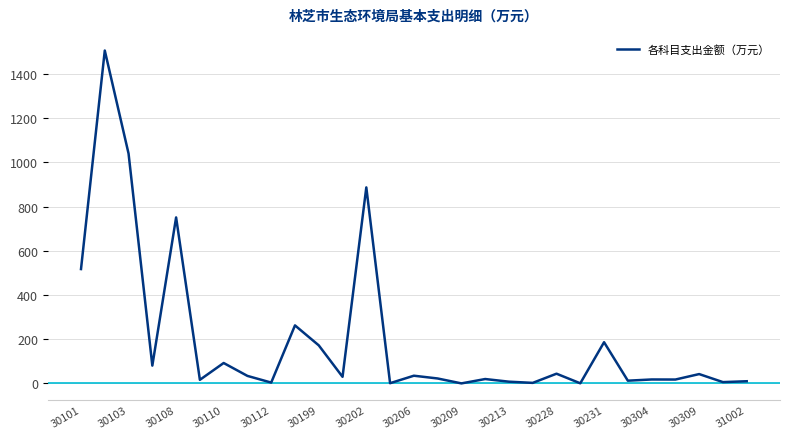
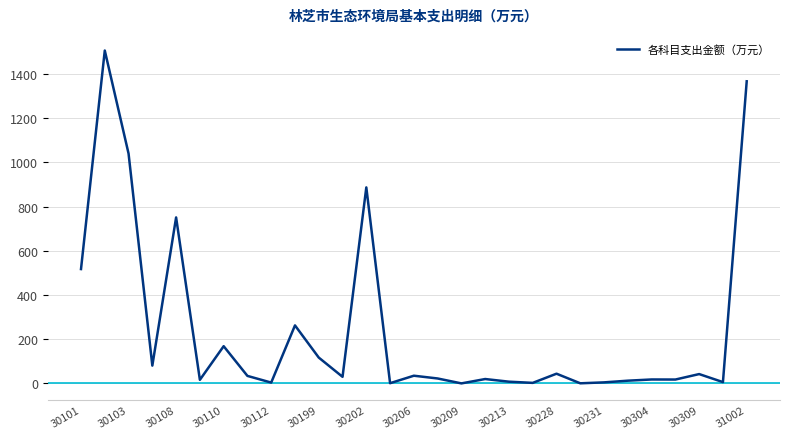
30110: 90 -> 170
30199: 170 -> 120
30231: 190 -> 0
31002: 10 -> 1370
